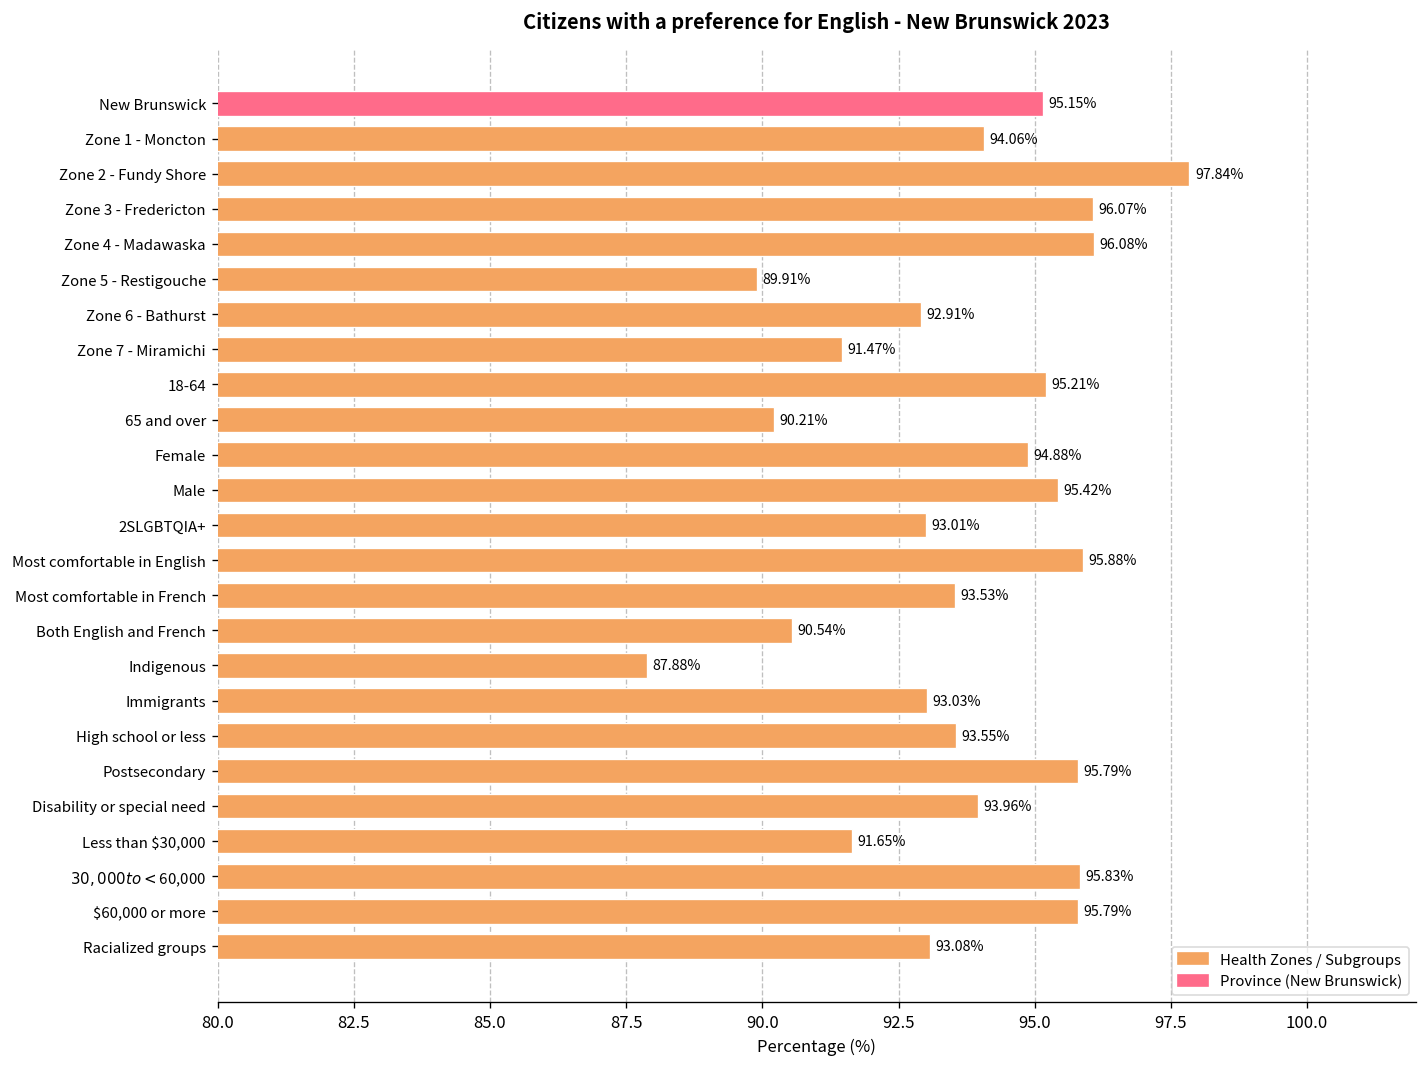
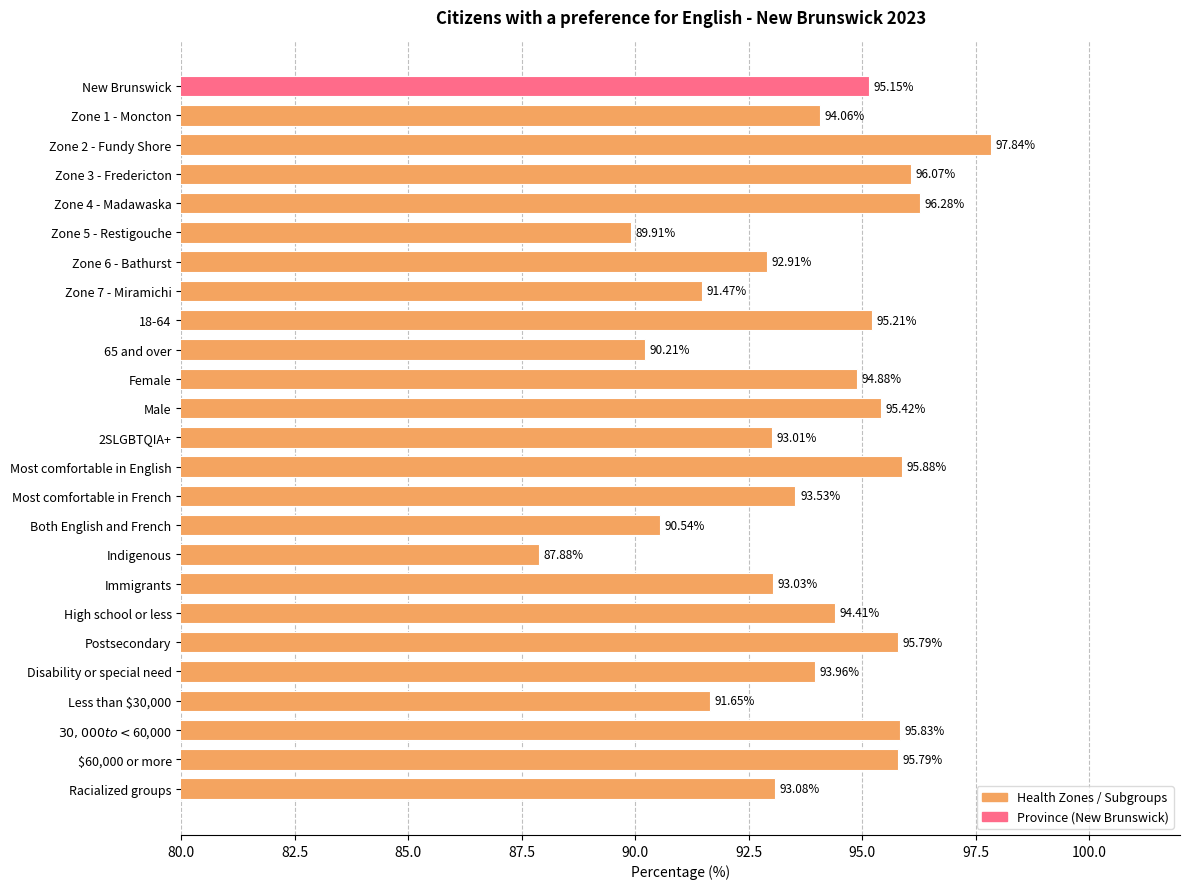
Zone 4 - Madawaska: 96.08% -> 96.28%
High school or less: 93.55% -> 94.41%
